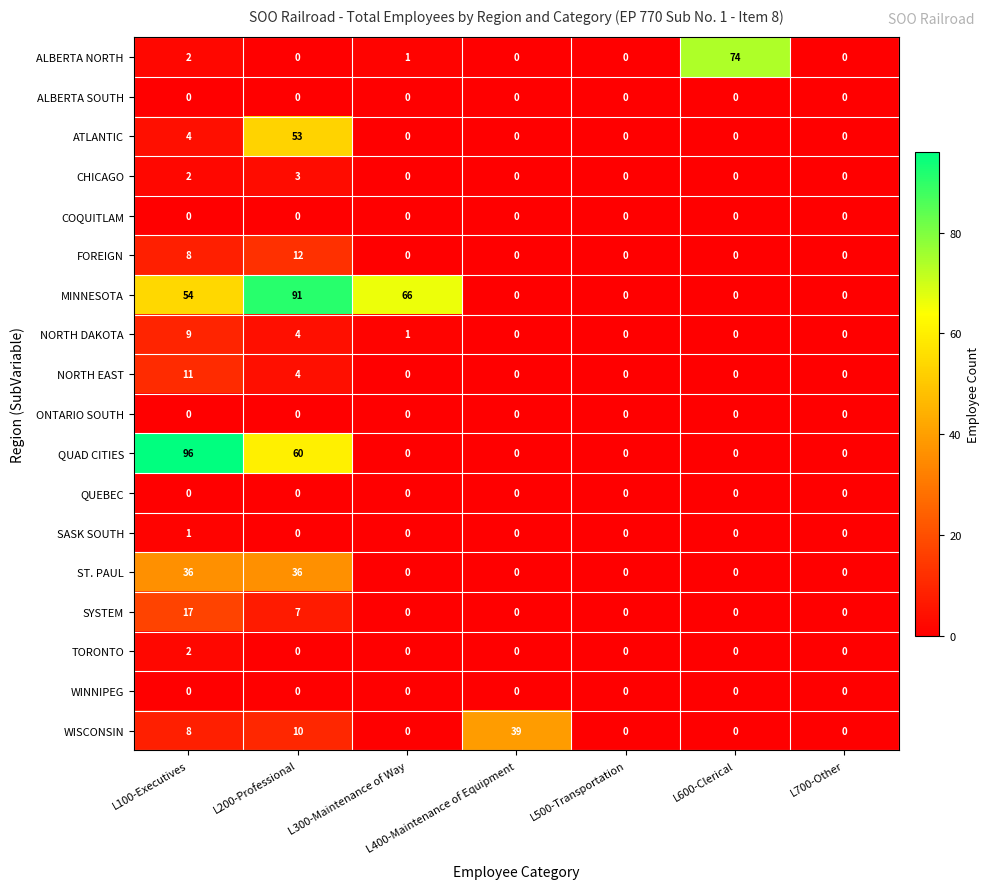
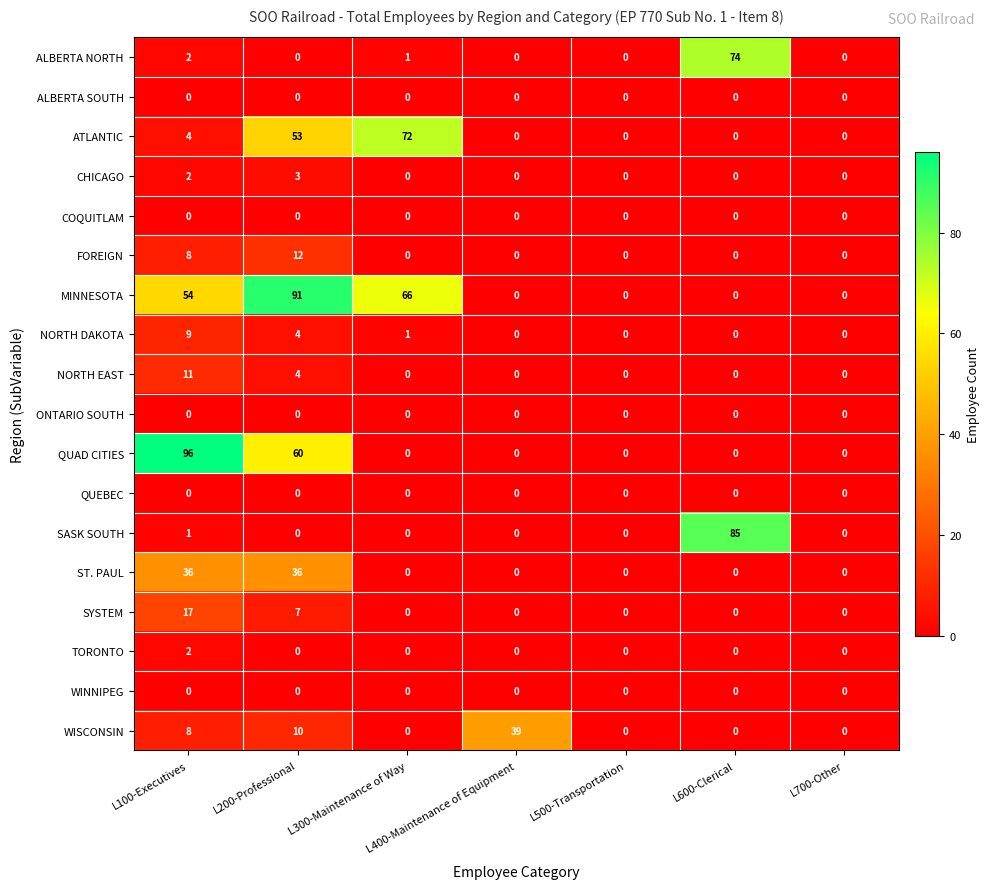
ATLANTIC, L300-Maintenance of Way: 0 -> 72
SASK SOUTH, L600-Clerical: 0 -> 85
